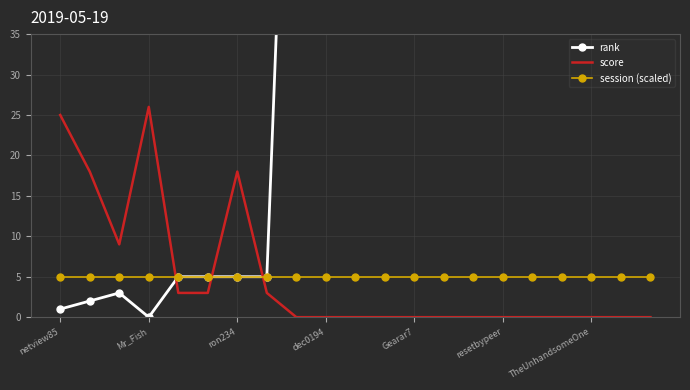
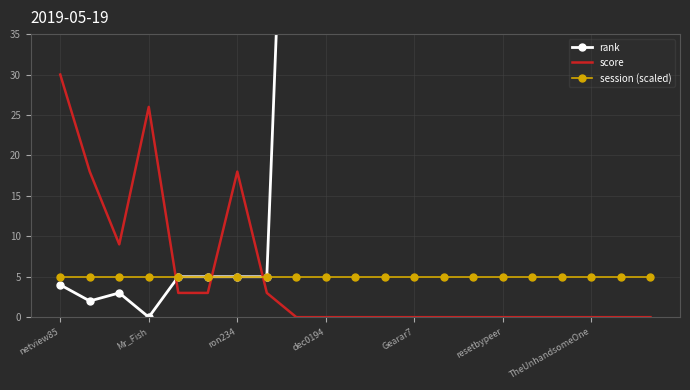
rank, netview85: 1 -> 4
score, netview85: 25 -> 30
